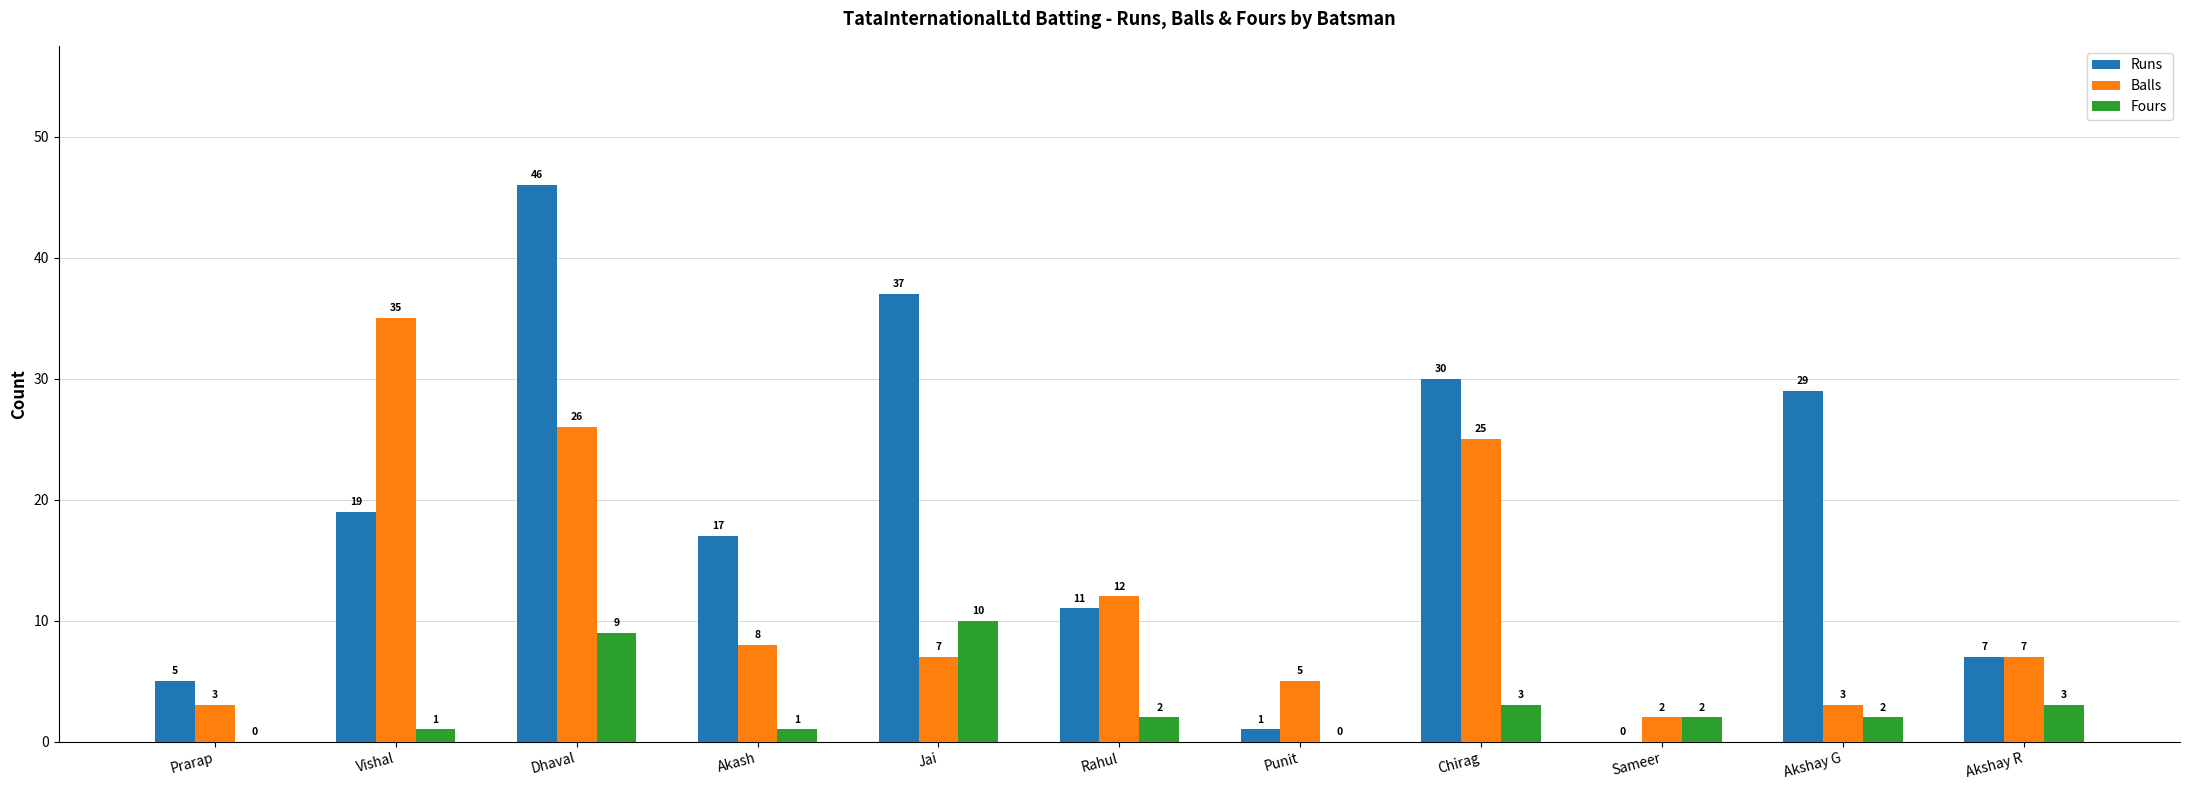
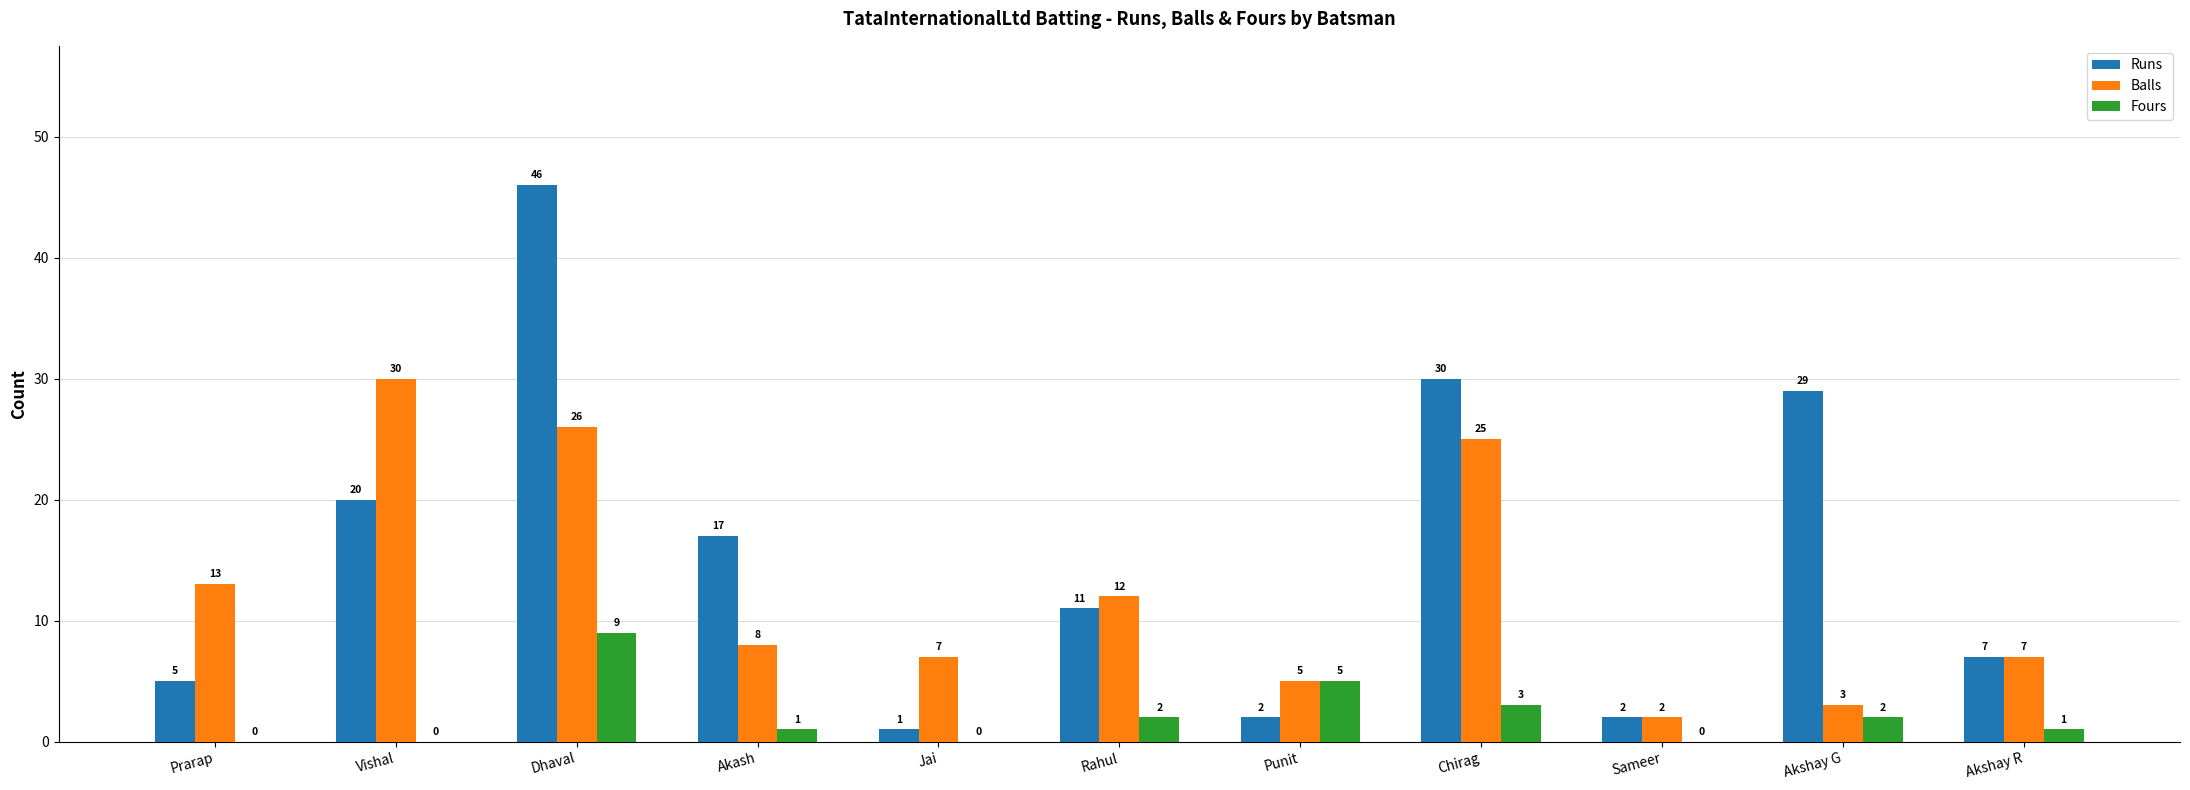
Balls, Prarap: 3 -> 13
Runs, Vishal: 19 -> 20
Balls, Vishal: 35 -> 30
Fours, Vishal: 1 -> 0
Runs, Jai: 37 -> 1
Fours, Jai: 10 -> 0
Runs, Punit: 1 -> 2
Fours, Punit: 0 -> 5
Runs, Sameer: 0 -> 2
Fours, Sameer: 2 -> 0
Fours, Akshay R: 3 -> 1
